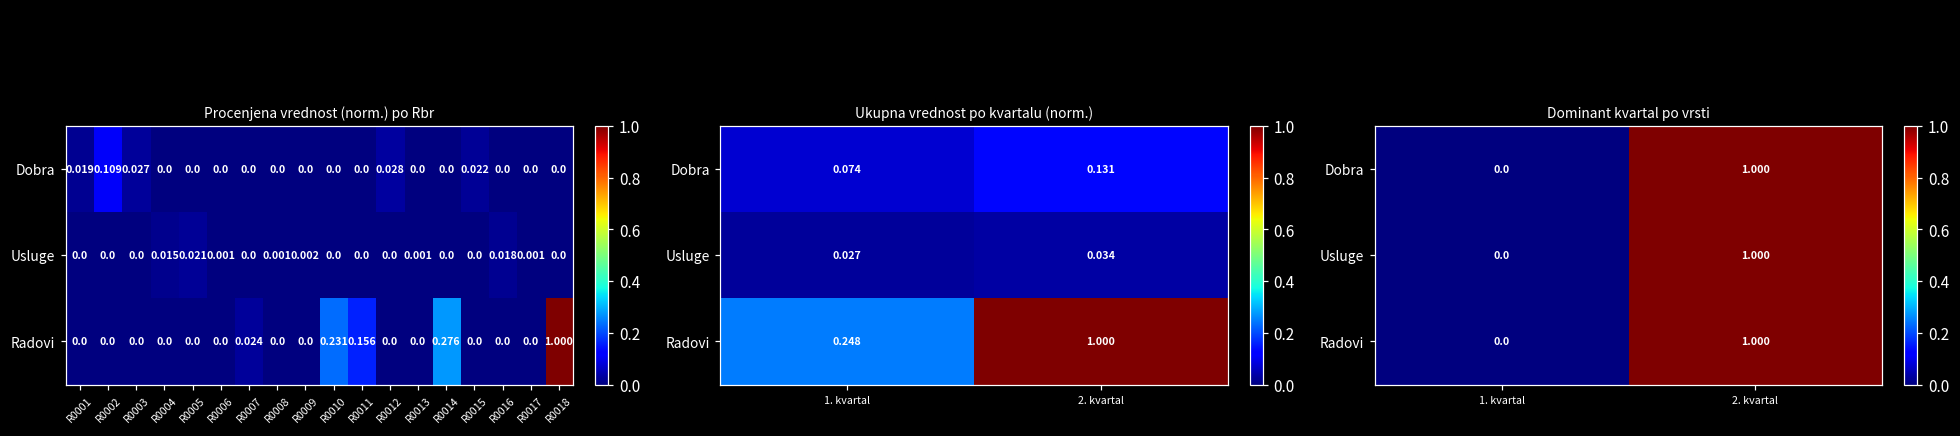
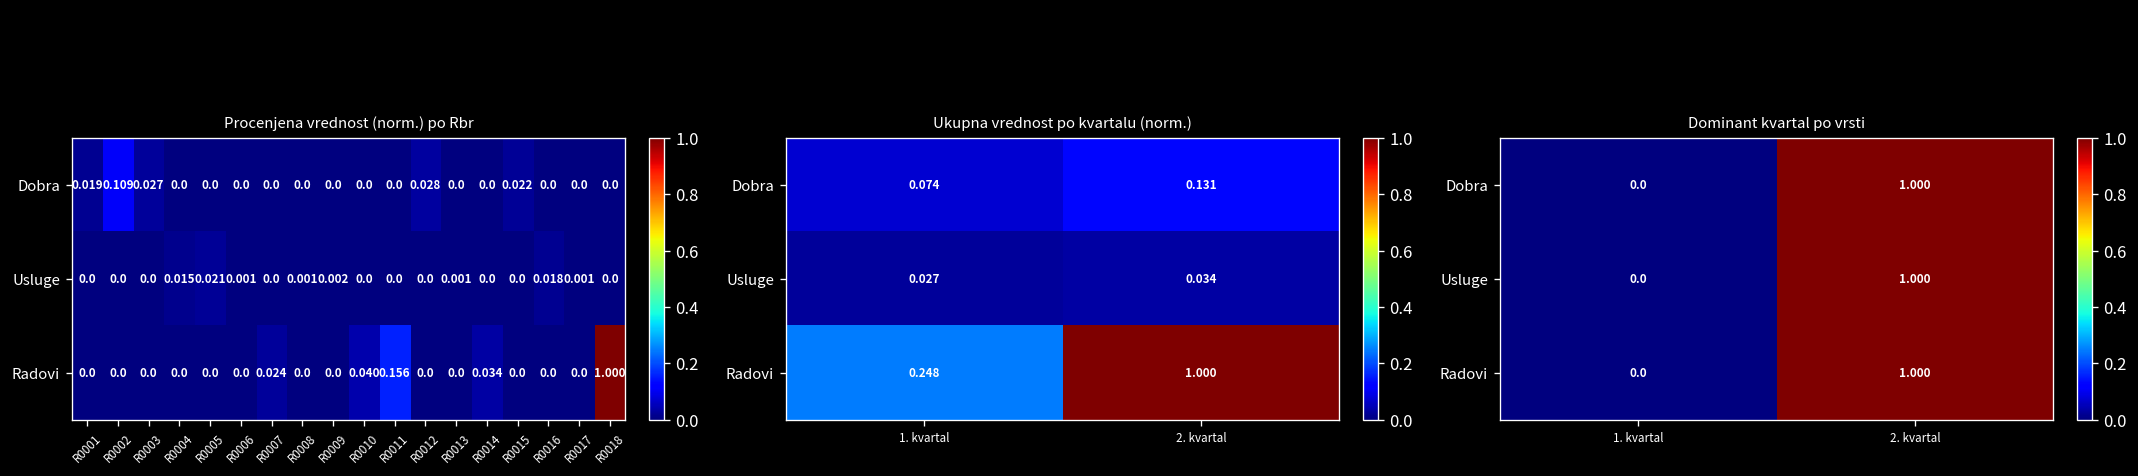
Procenjena vrednost (norm.) po Rbr, Radovi, R0010: 0.231 -> 0.040
Procenjena vrednost (norm.) po Rbr, Radovi, R0014: 0.276 -> 0.034
